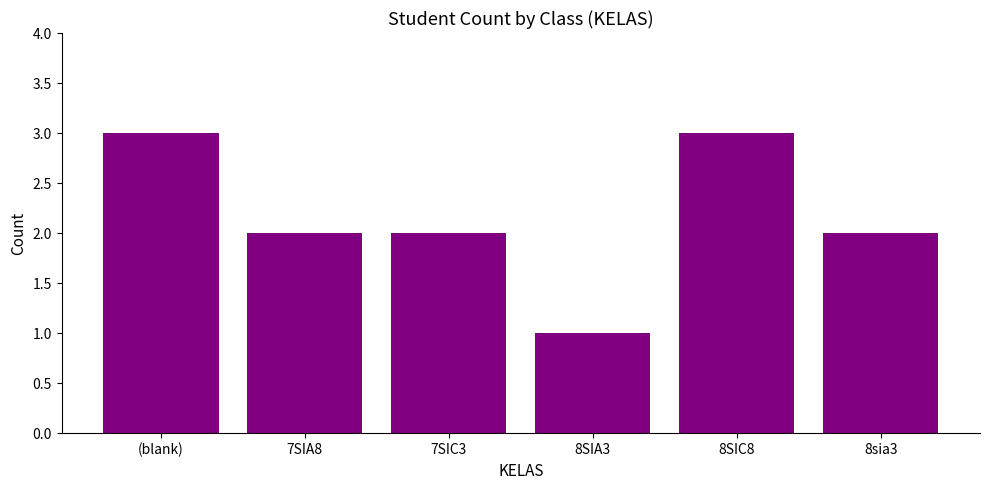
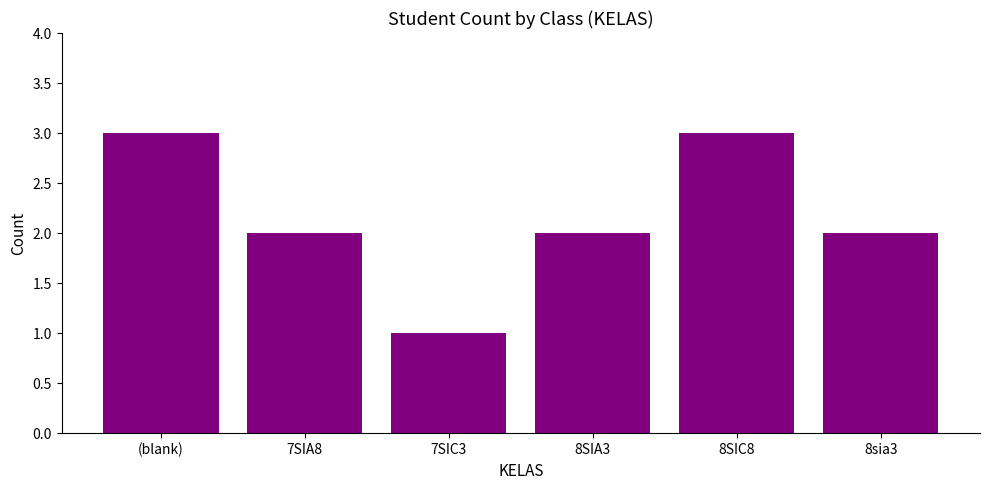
7SIC3: 2 -> 1
8SIA3: 1 -> 2
